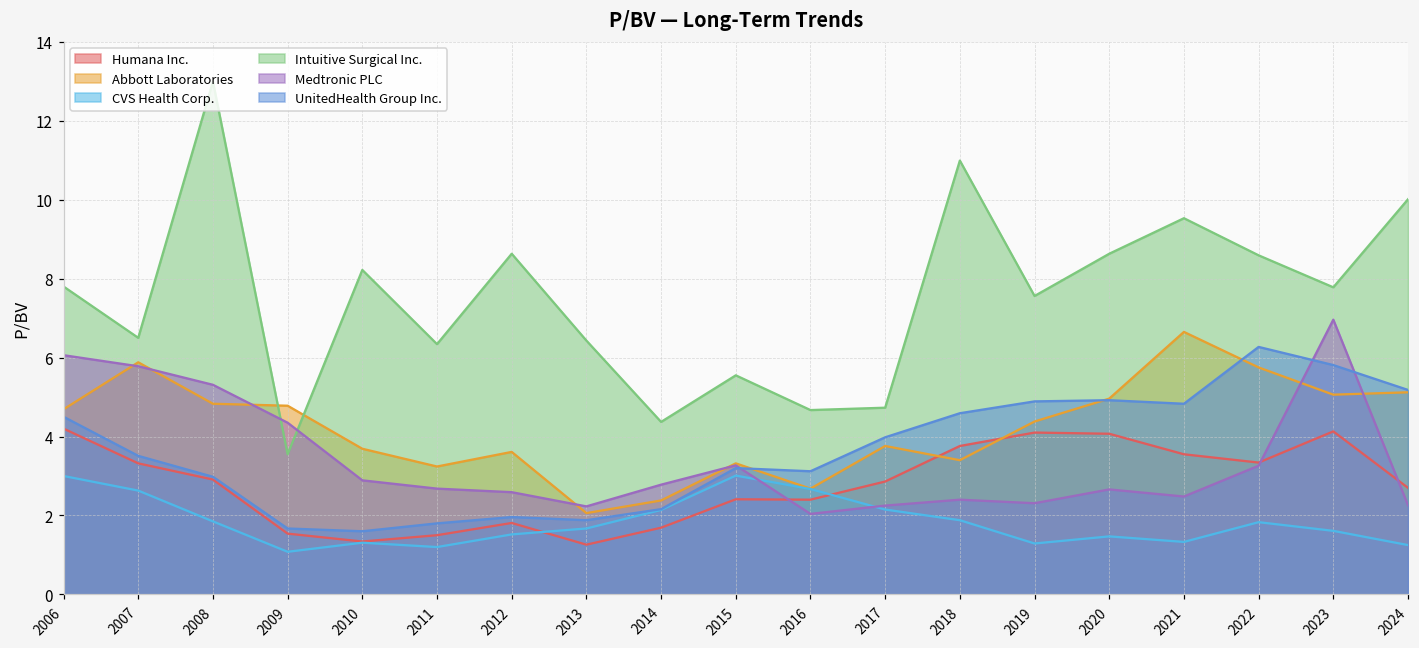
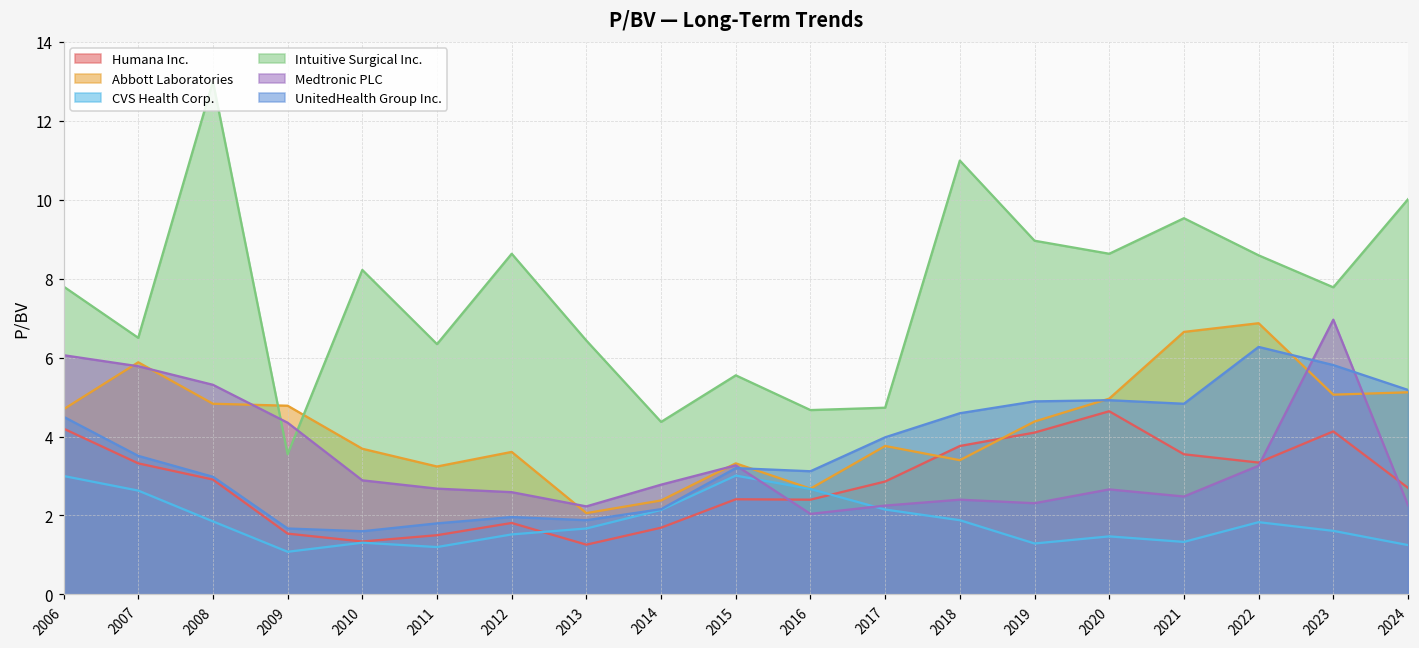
Intuitive Surgical Inc., 2019: 7.6 -> 9.0
Humana Inc., 2020: 4.1 -> 4.6
Abbott Laboratories, 2022: 5.8 -> 6.9
